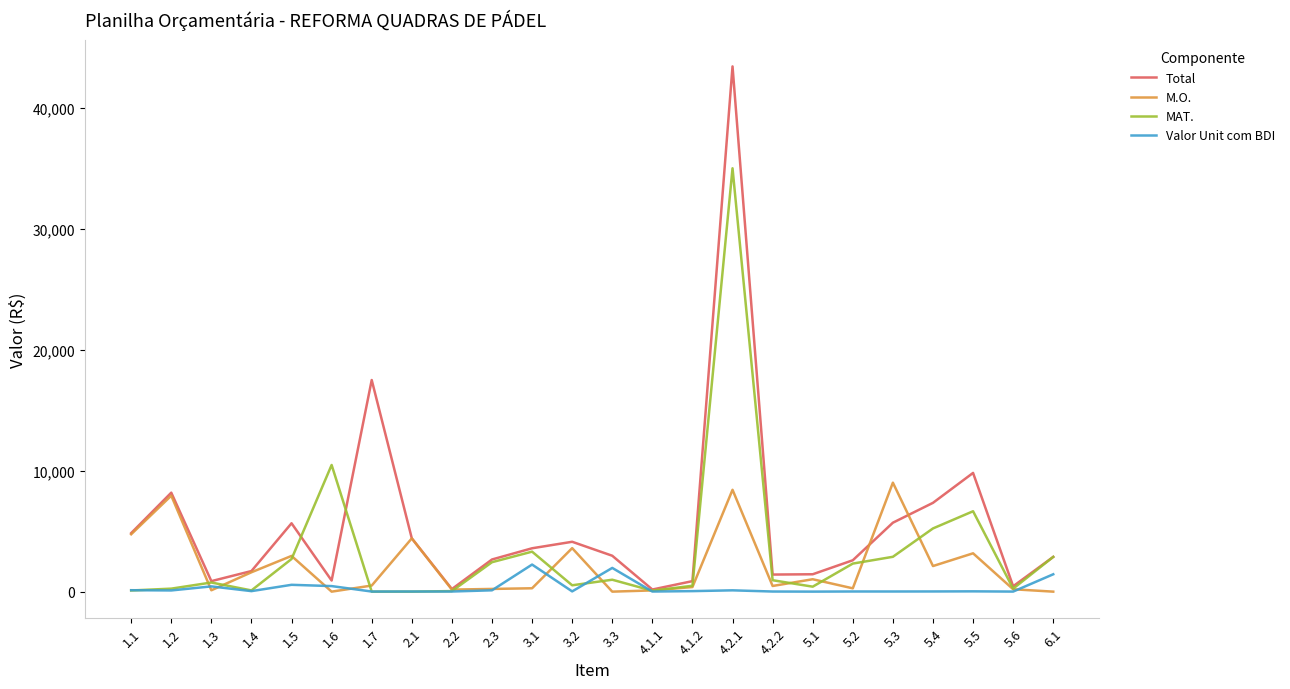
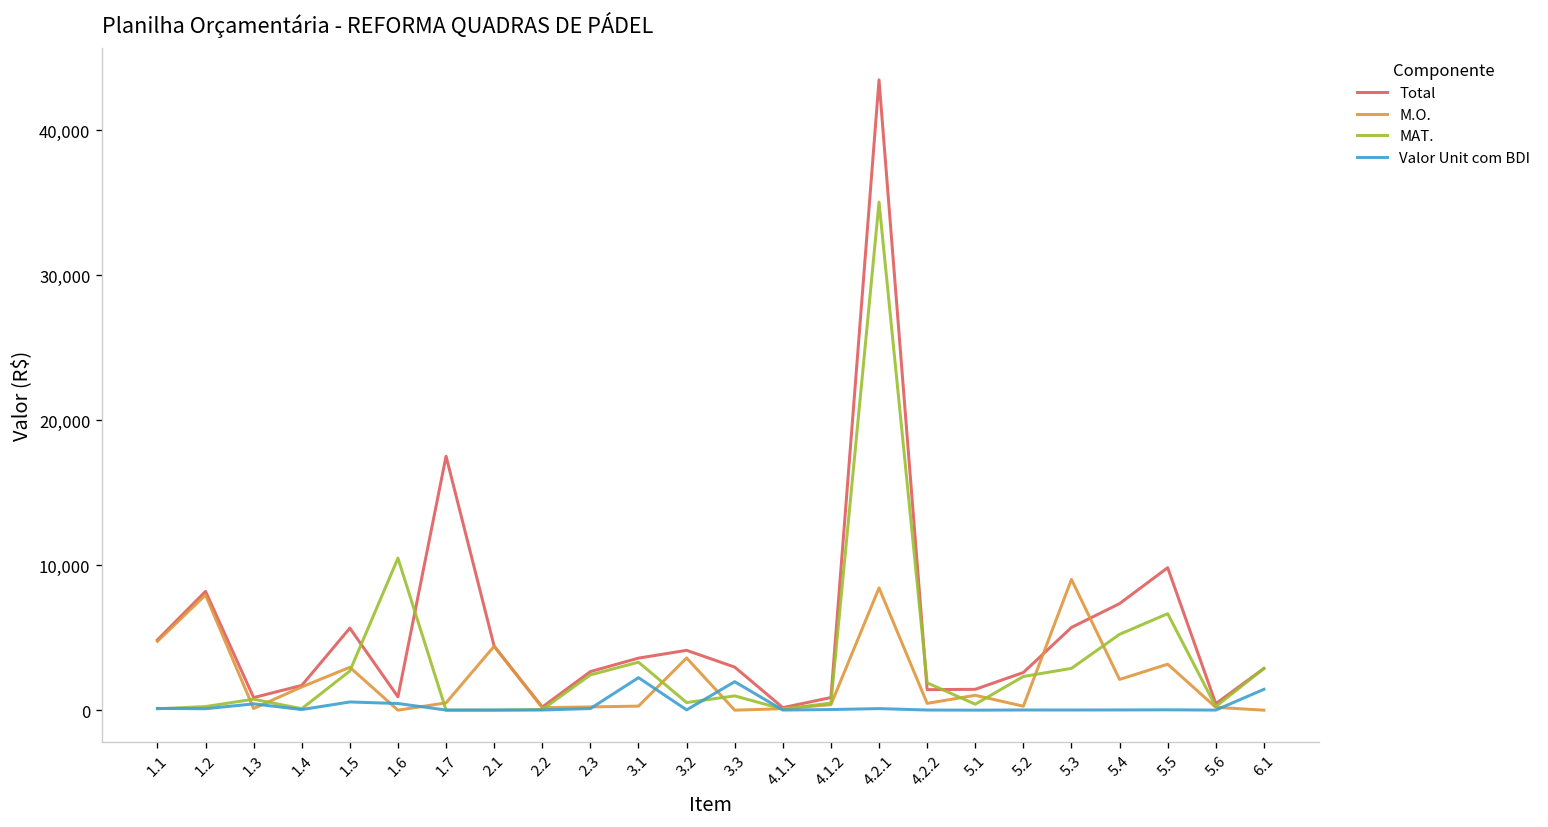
MAT., 4.2.2: 900 -> 1,900
